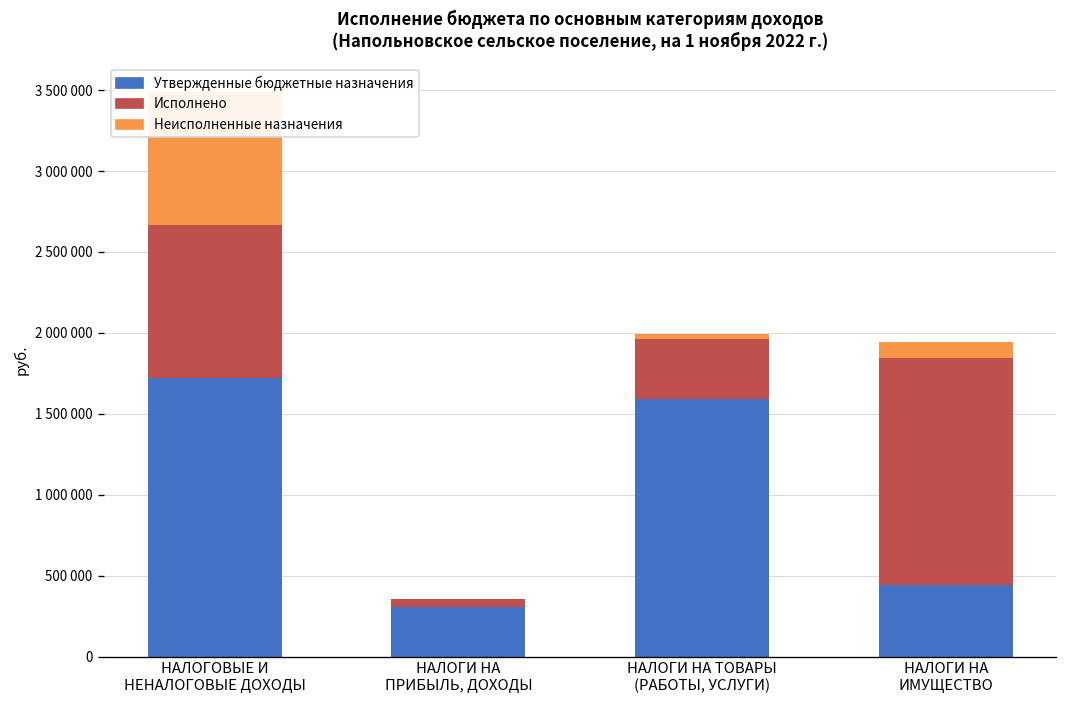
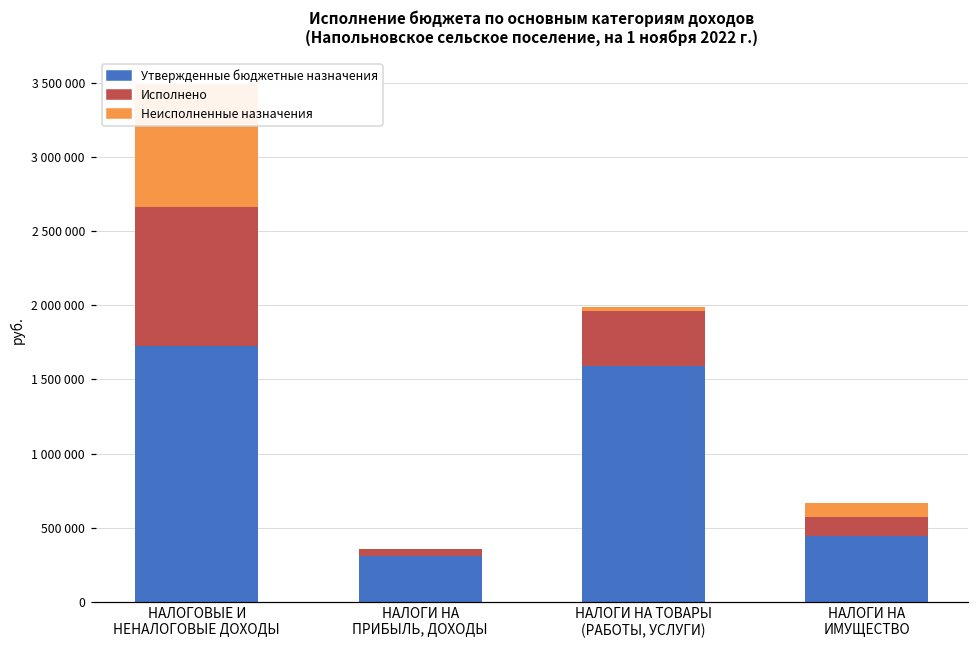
Исполнено, НАЛОГИ НА ИМУЩЕСТВО: 1400000 -> 130000
